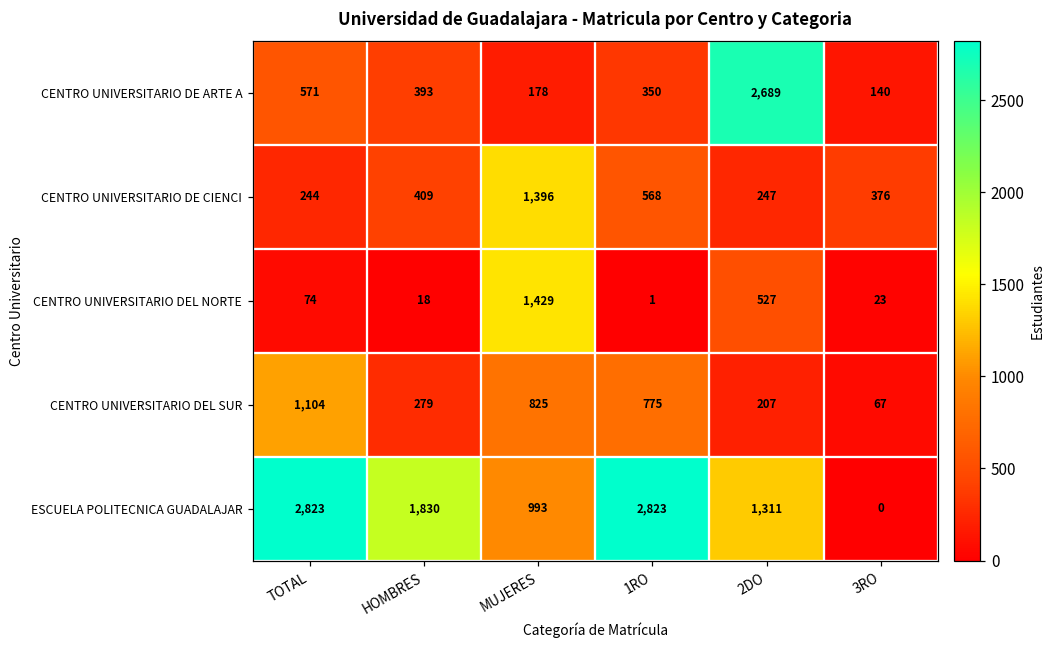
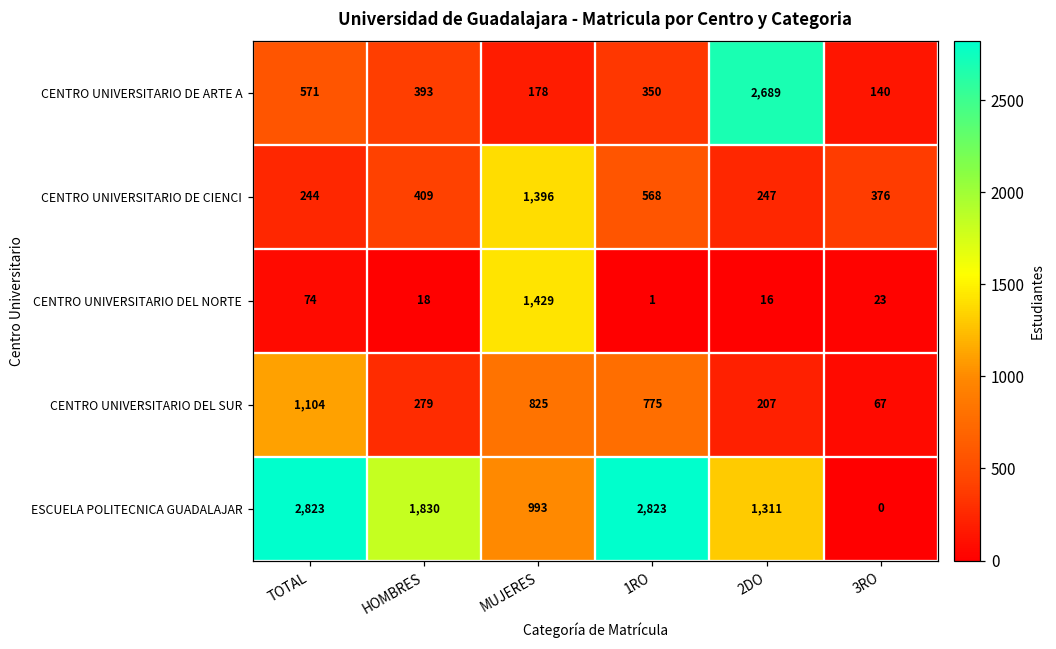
CENTRO UNIVERSITARIO DEL NORTE, 2DO: 527 -> 16
